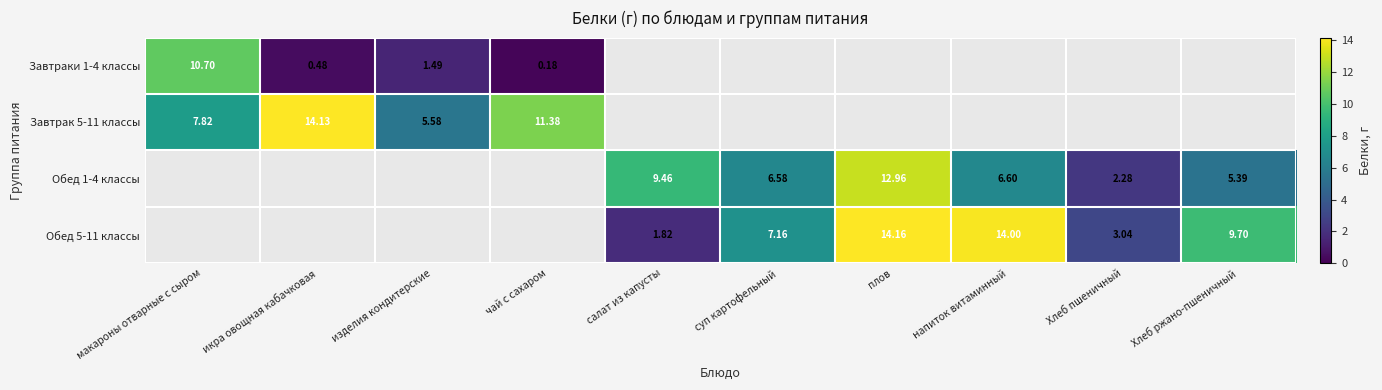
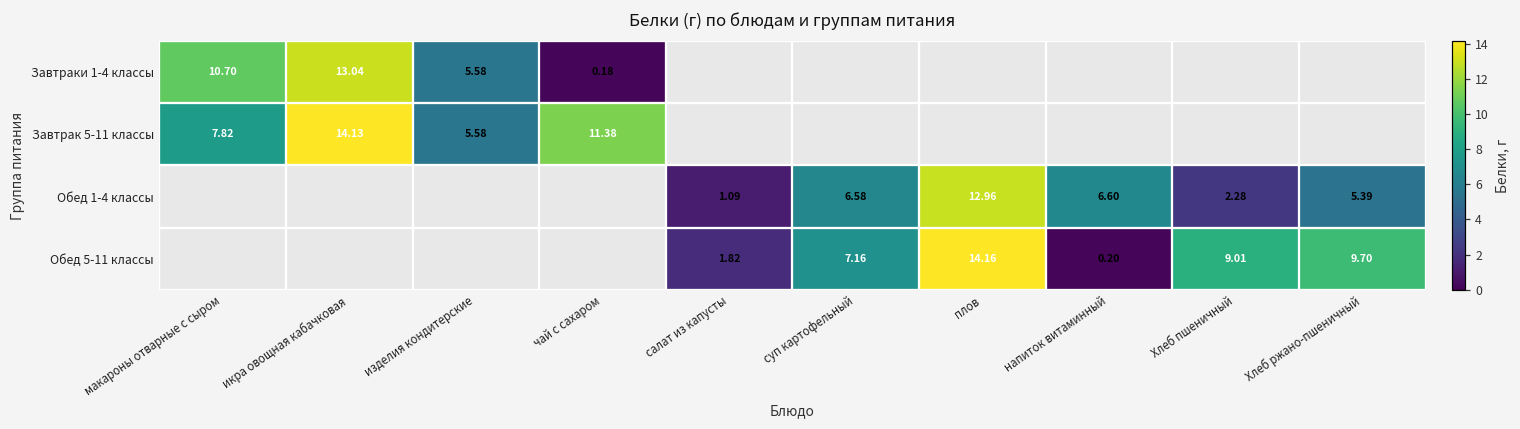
Завтраки 1-4 классы, икра овощная кабачковая: 0.48 -> 13.04
Завтраки 1-4 классы, изделия кондитерские: 1.49 -> 5.58
Обед 1-4 классы, салат из капусты: 9.46 -> 1.09
Обед 5-11 классы, напиток витаминный: 14.00 -> 0.20
Обед 5-11 классы, Хлеб пшеничный: 3.04 -> 9.01
